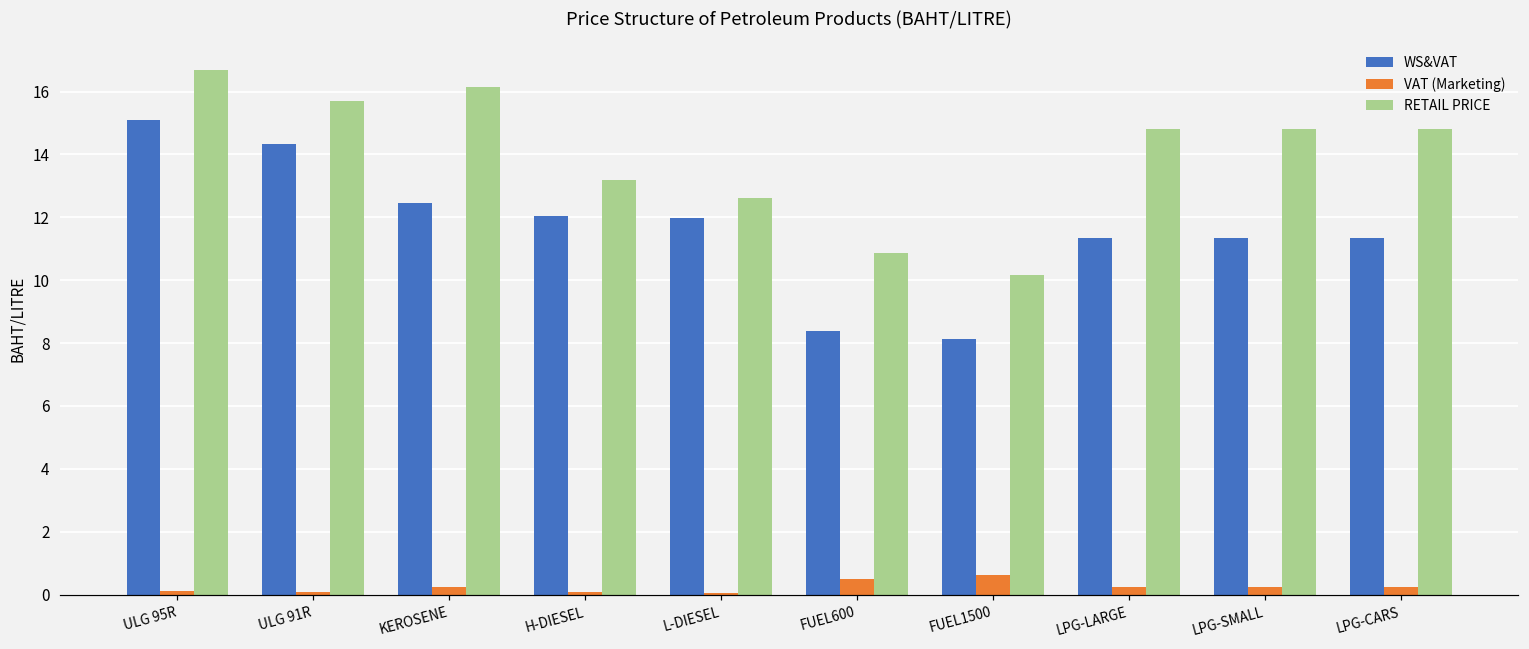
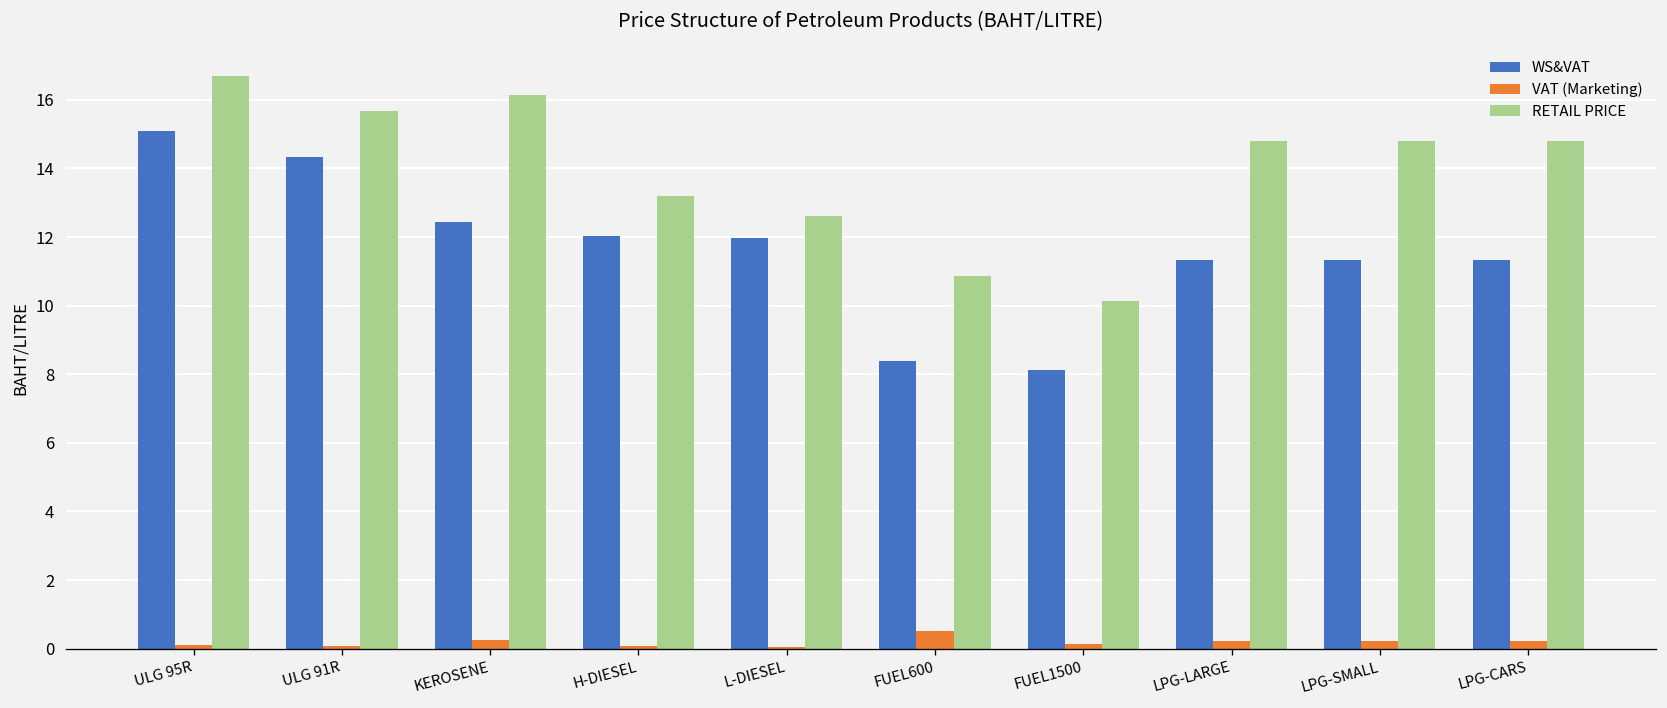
VAT (Marketing), FUEL1500: 0.6 -> 0.1
